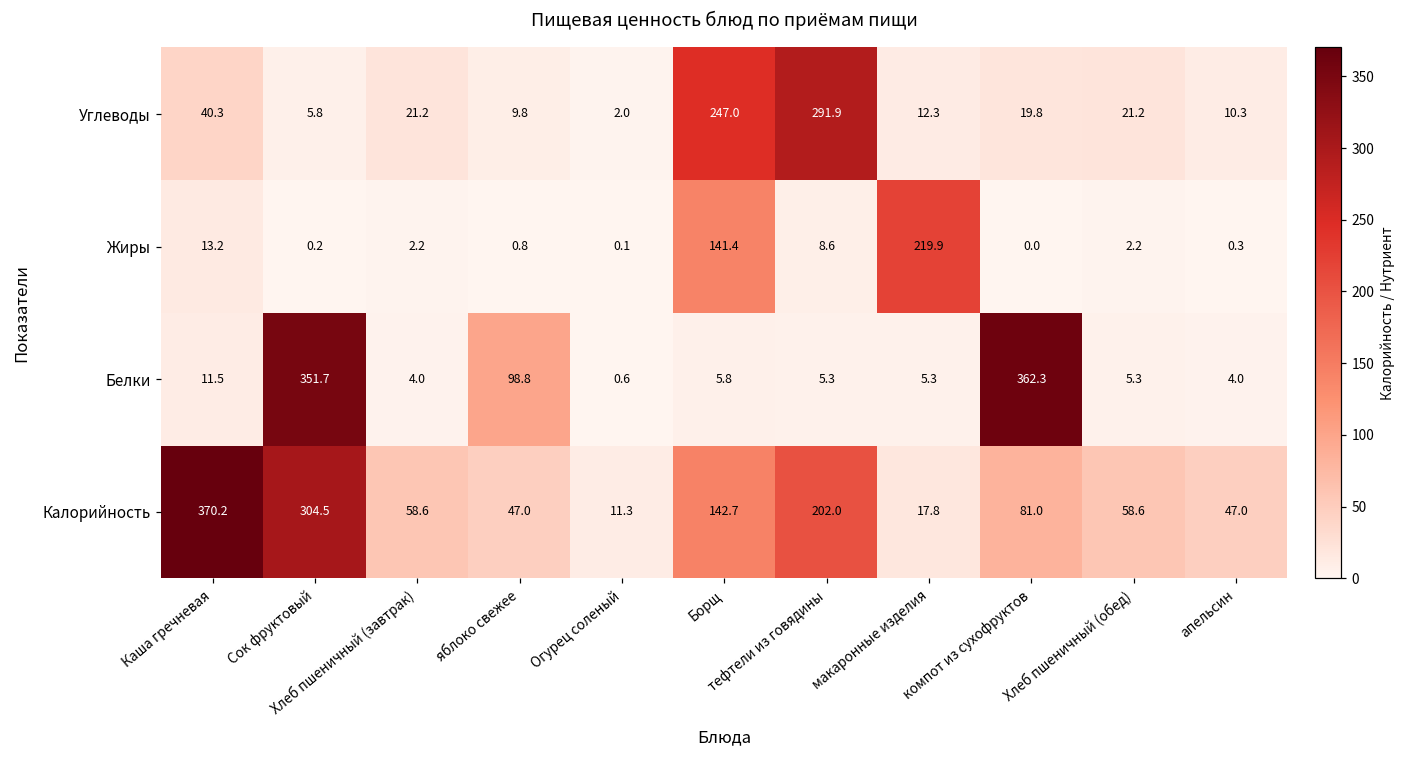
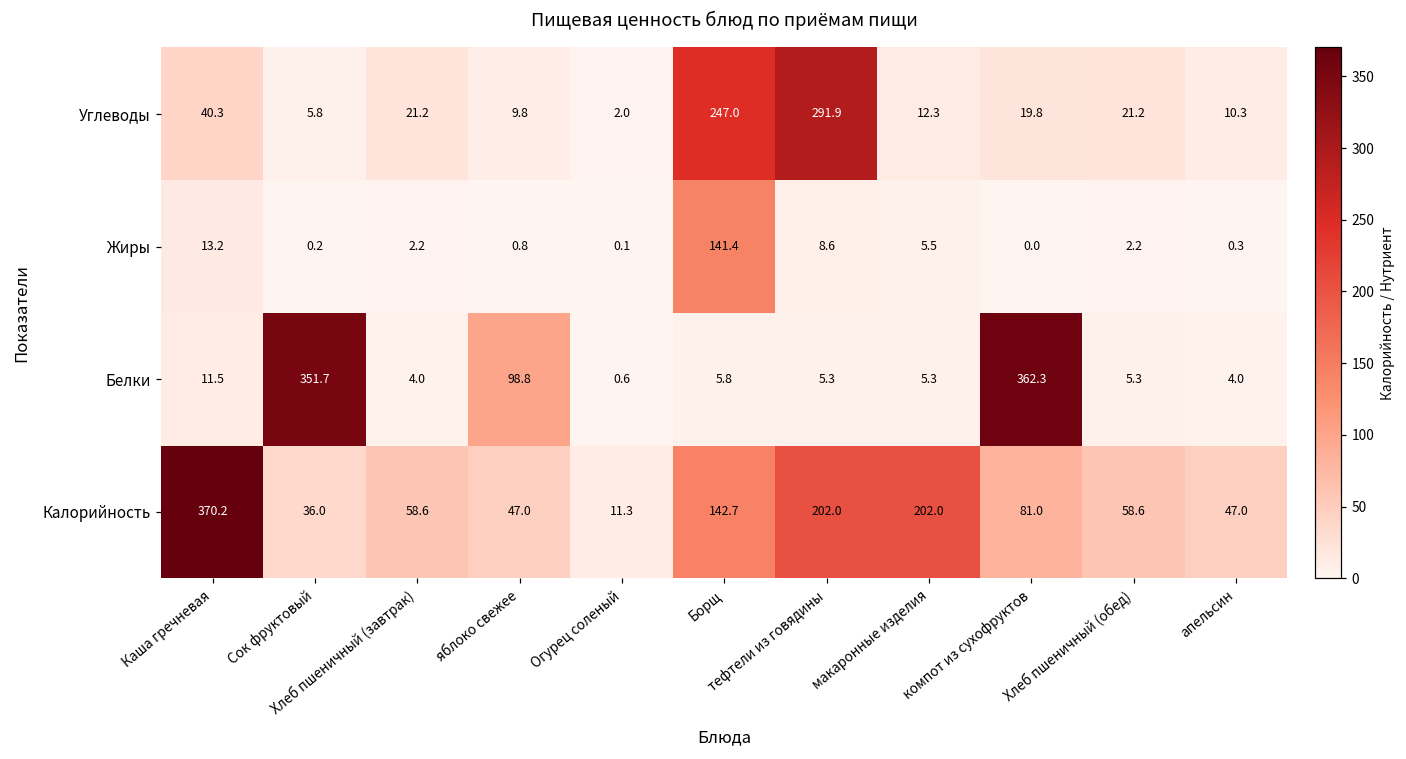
Жиры, макаронные изделия: 219.9 -> 5.5
Калорийность, Сок фруктовый: 304.5 -> 36.0
Калорийность, макаронные изделия: 17.8 -> 202.0
